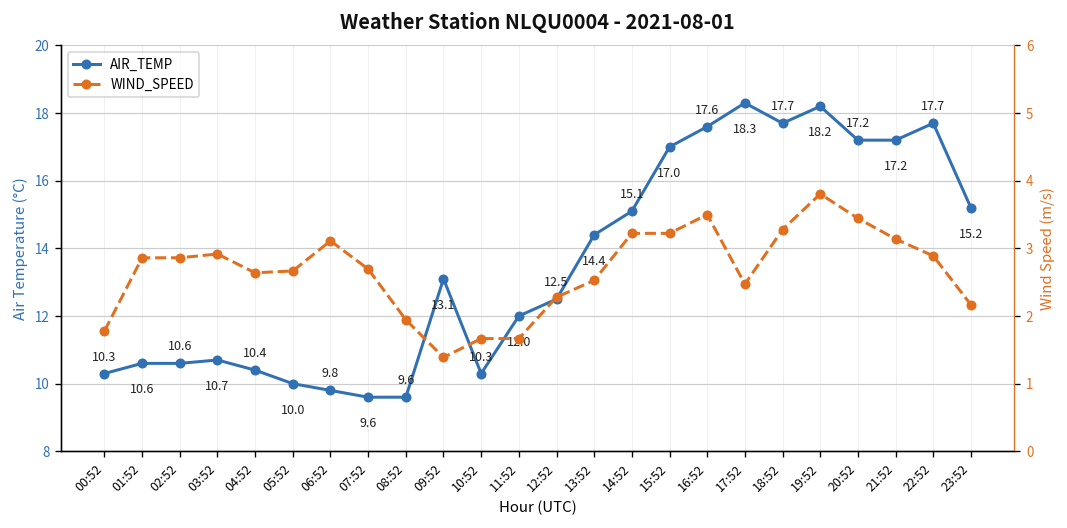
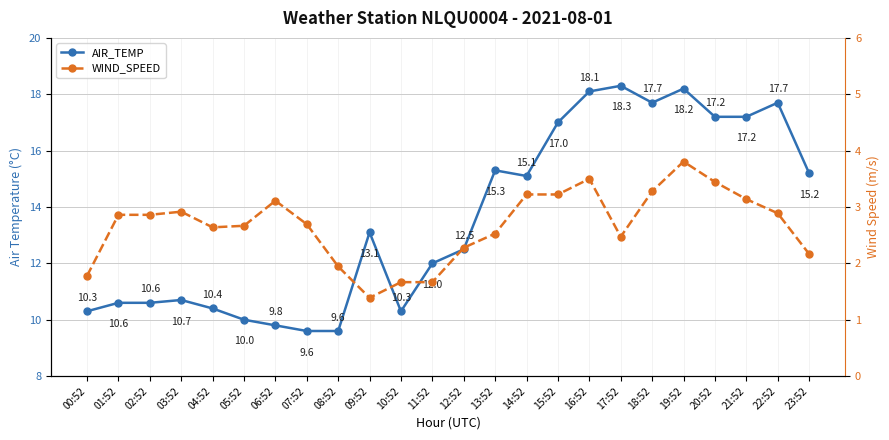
AIR_TEMP, 13:52: 14.4 -> 15.3
AIR_TEMP, 16:52: 17.6 -> 18.1
